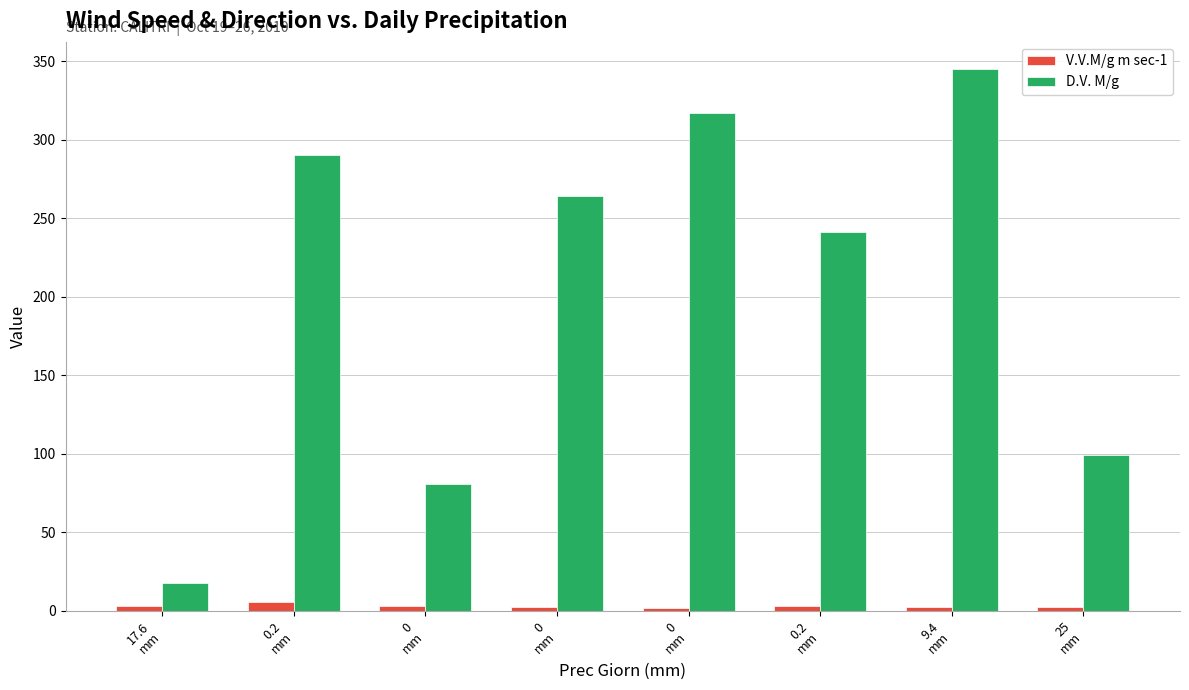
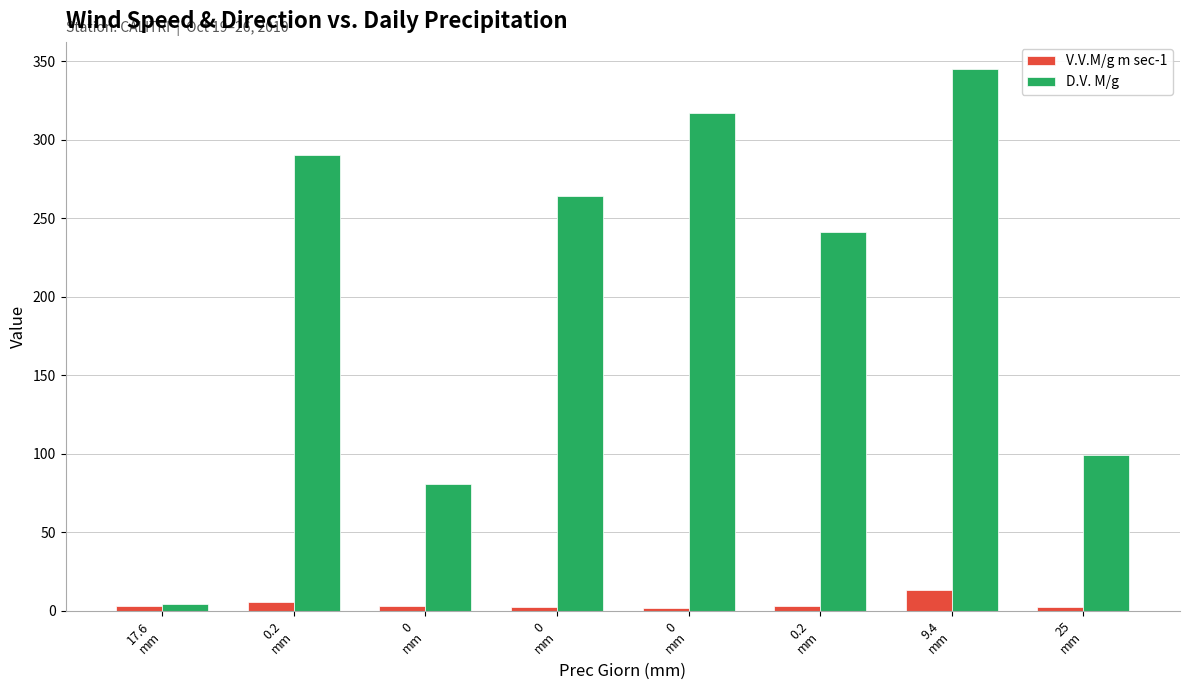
D.V. M/g, 17.6 mm: 18 -> 4
V.V.M/g m sec-1, 9.4 mm: 3 -> 13
